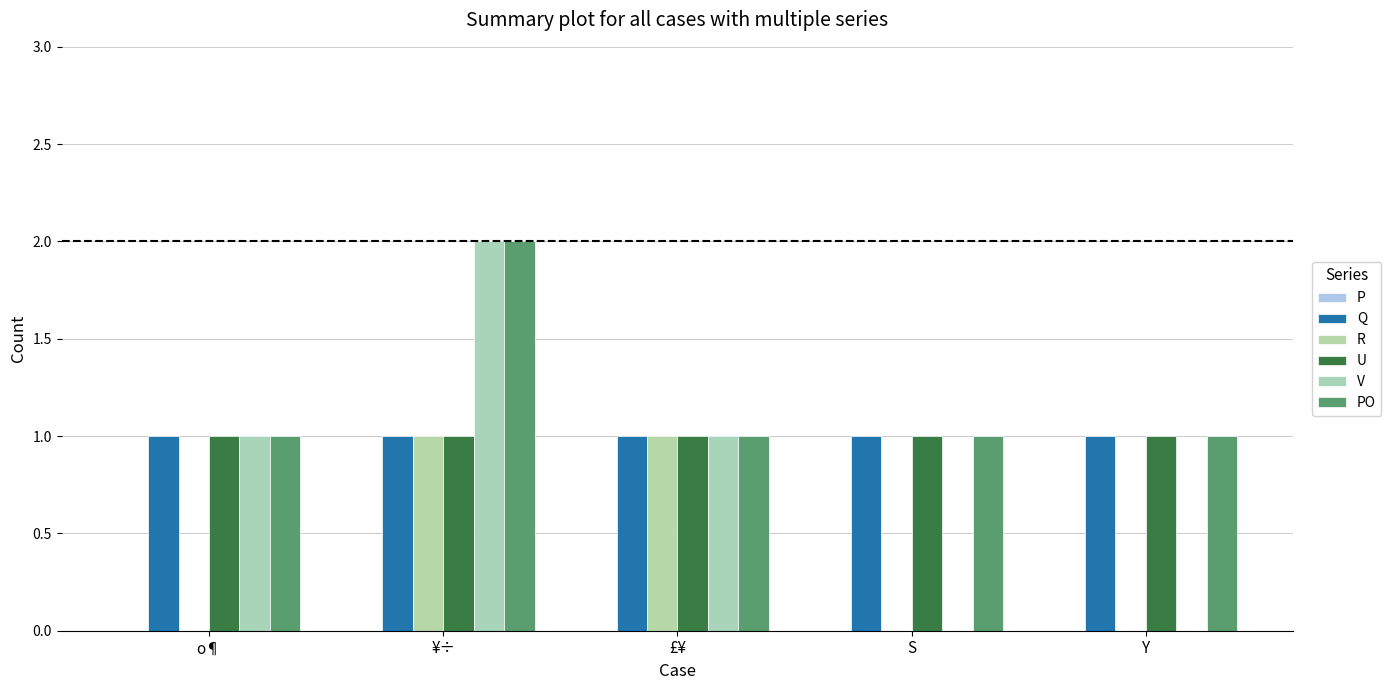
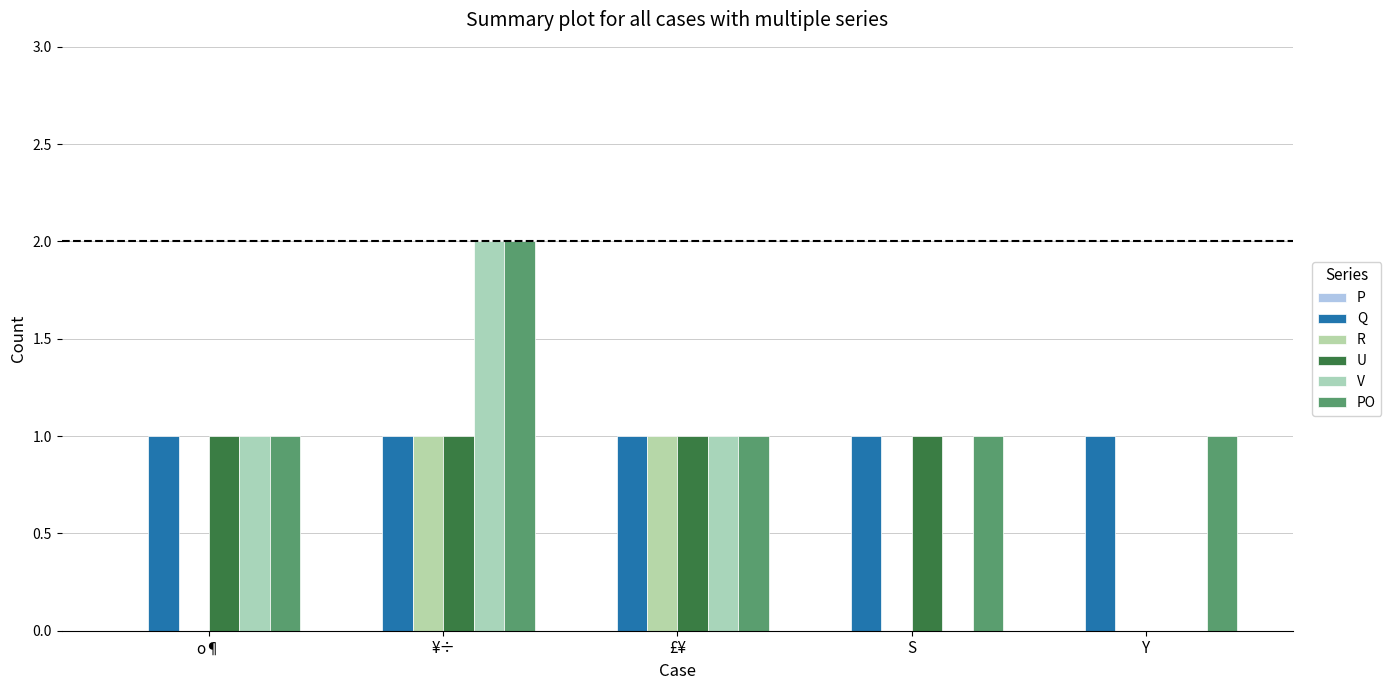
U, Y: 1 -> 0
